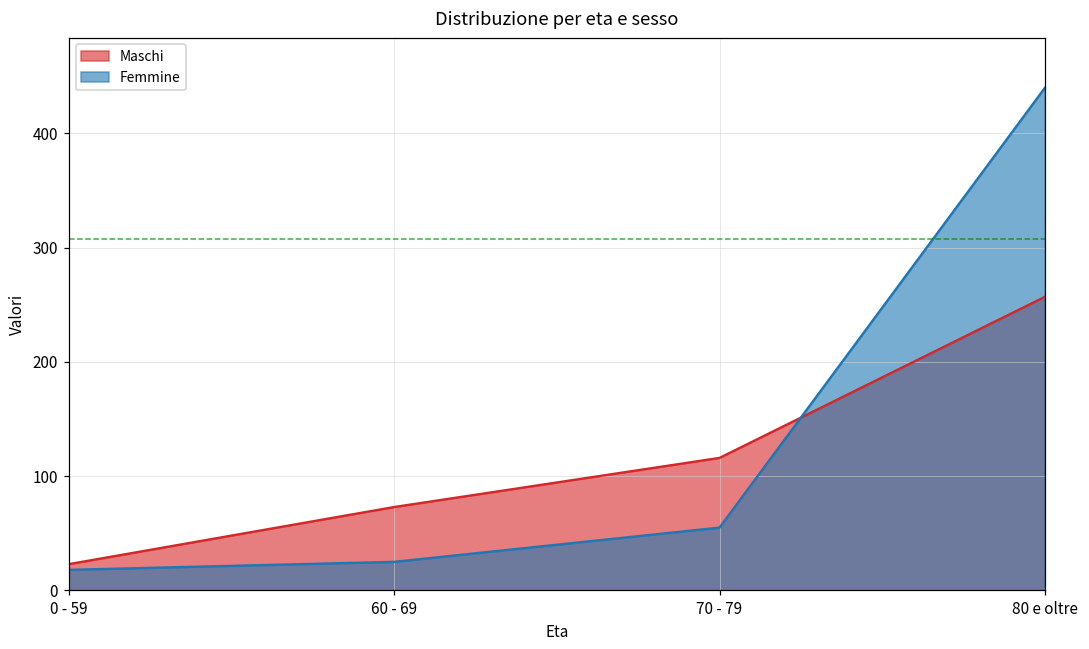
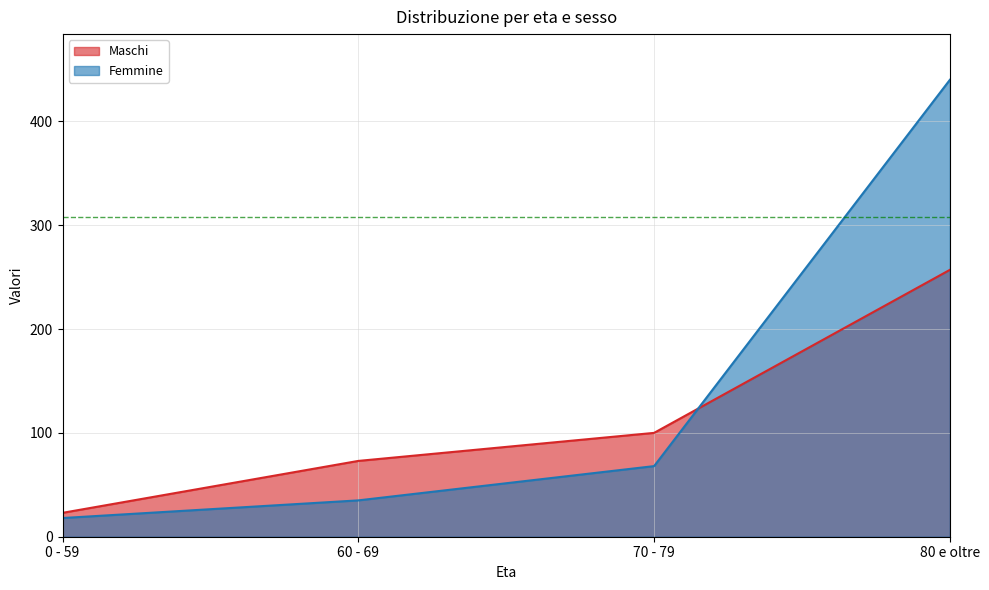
Femmine, 60 - 69: 25 -> 35
Maschi, 70 - 79: 116 -> 100
Femmine, 70 - 79: 55 -> 68
